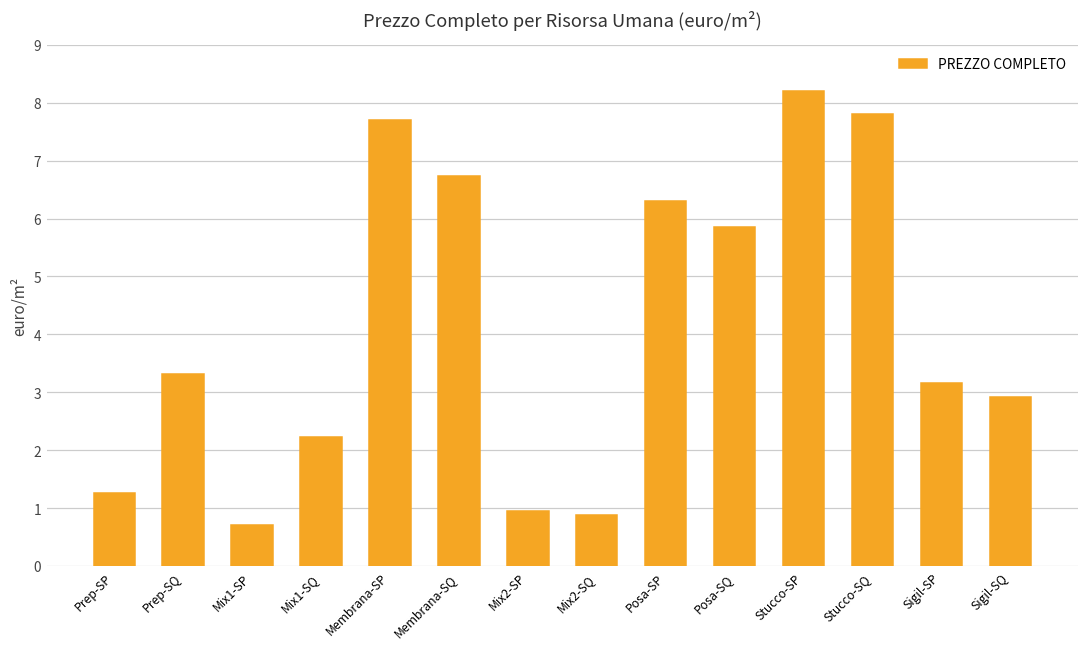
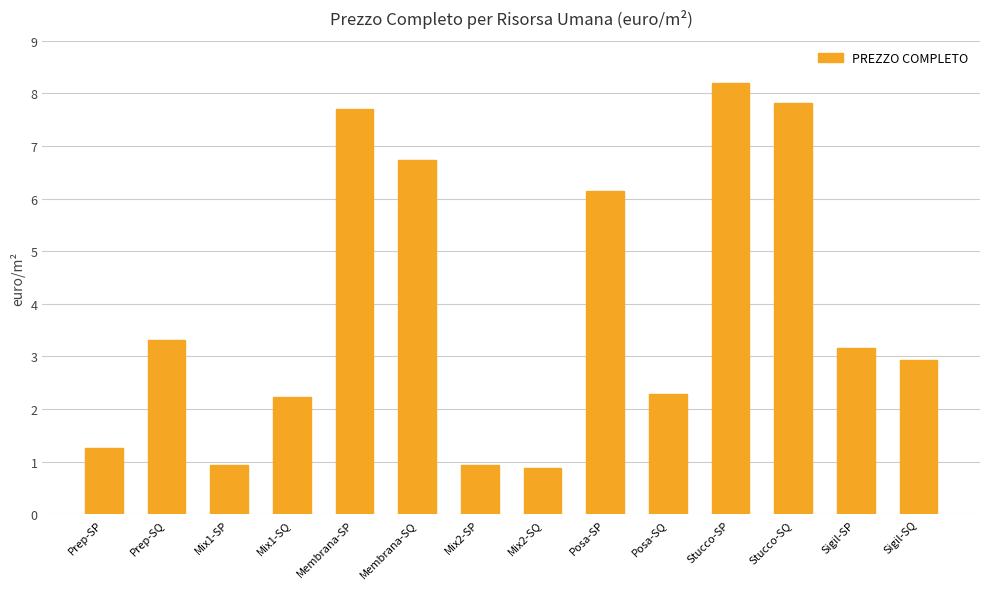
Mix1-SP: 0.7 -> 0.9
Posa-SP: 6.3 -> 6.1
Posa-SQ: 5.9 -> 2.3
